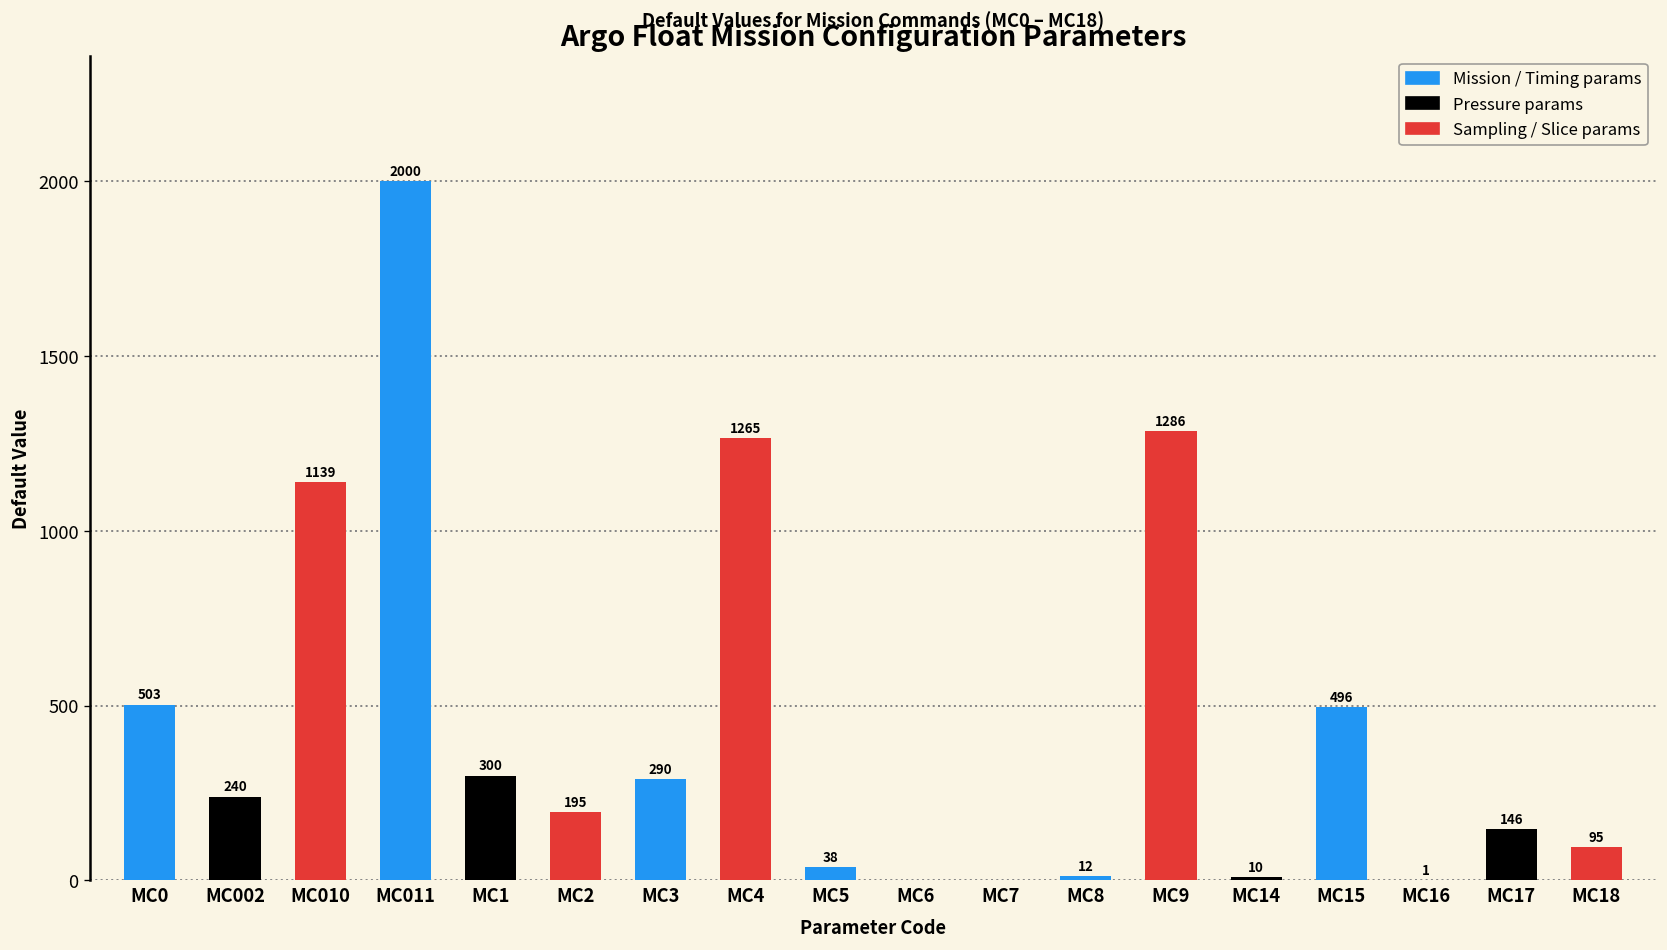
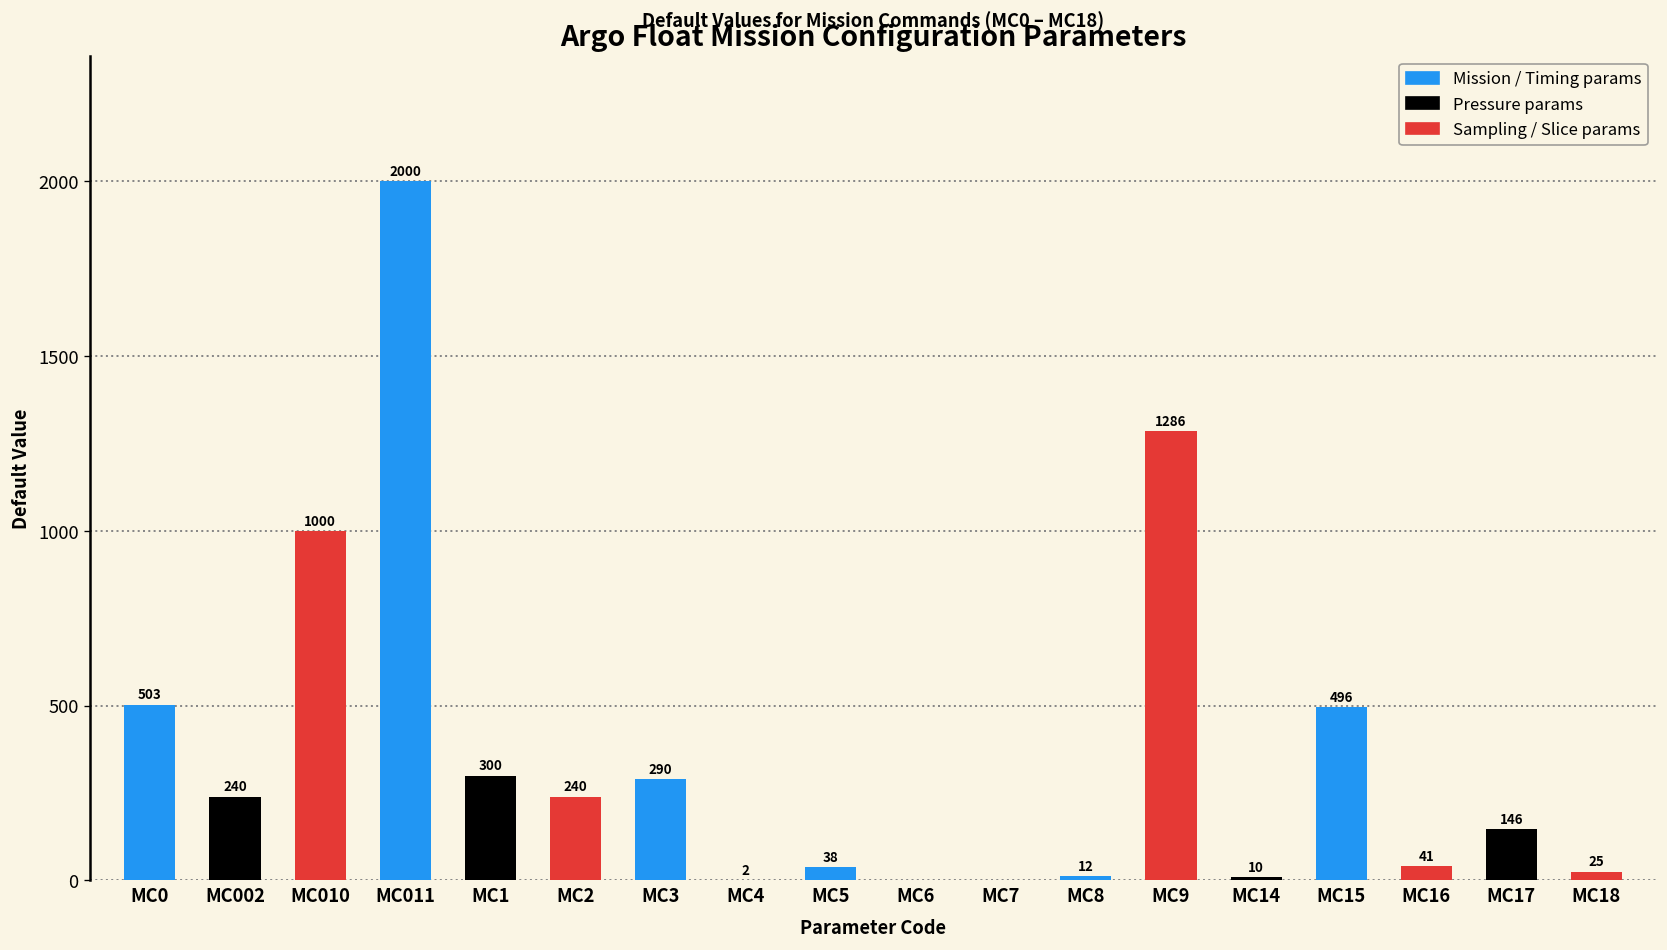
MC010: 1139 -> 1000
MC2: 195 -> 240
MC4: 1265 -> 2
MC16: 1 -> 41
MC18: 95 -> 25
